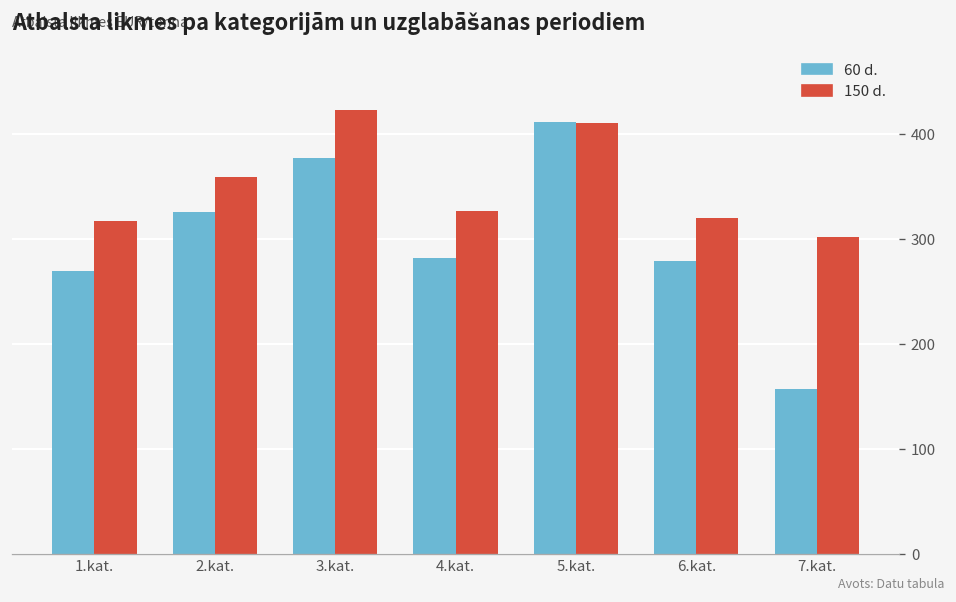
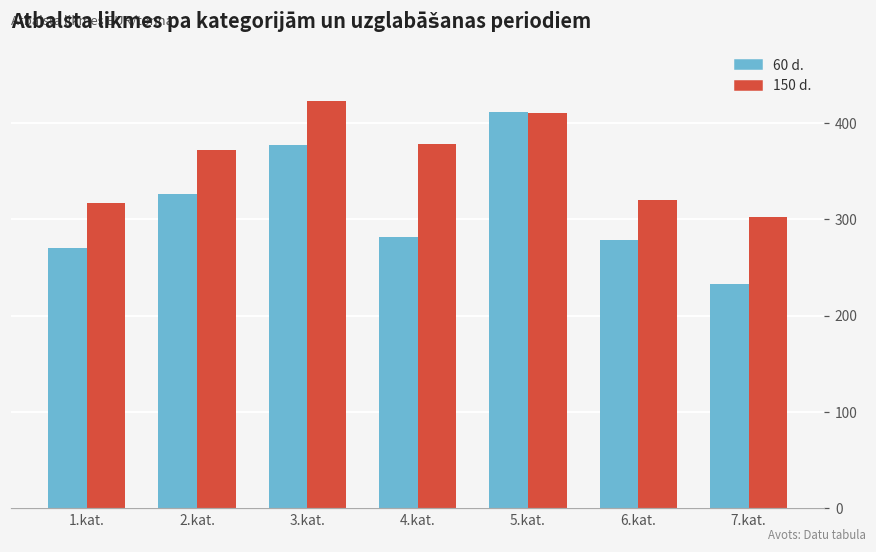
150 d., 2.kat.: 360 -> 370
150 d., 4.kat.: 330 -> 380
60 d., 7.kat.: 160 -> 230
